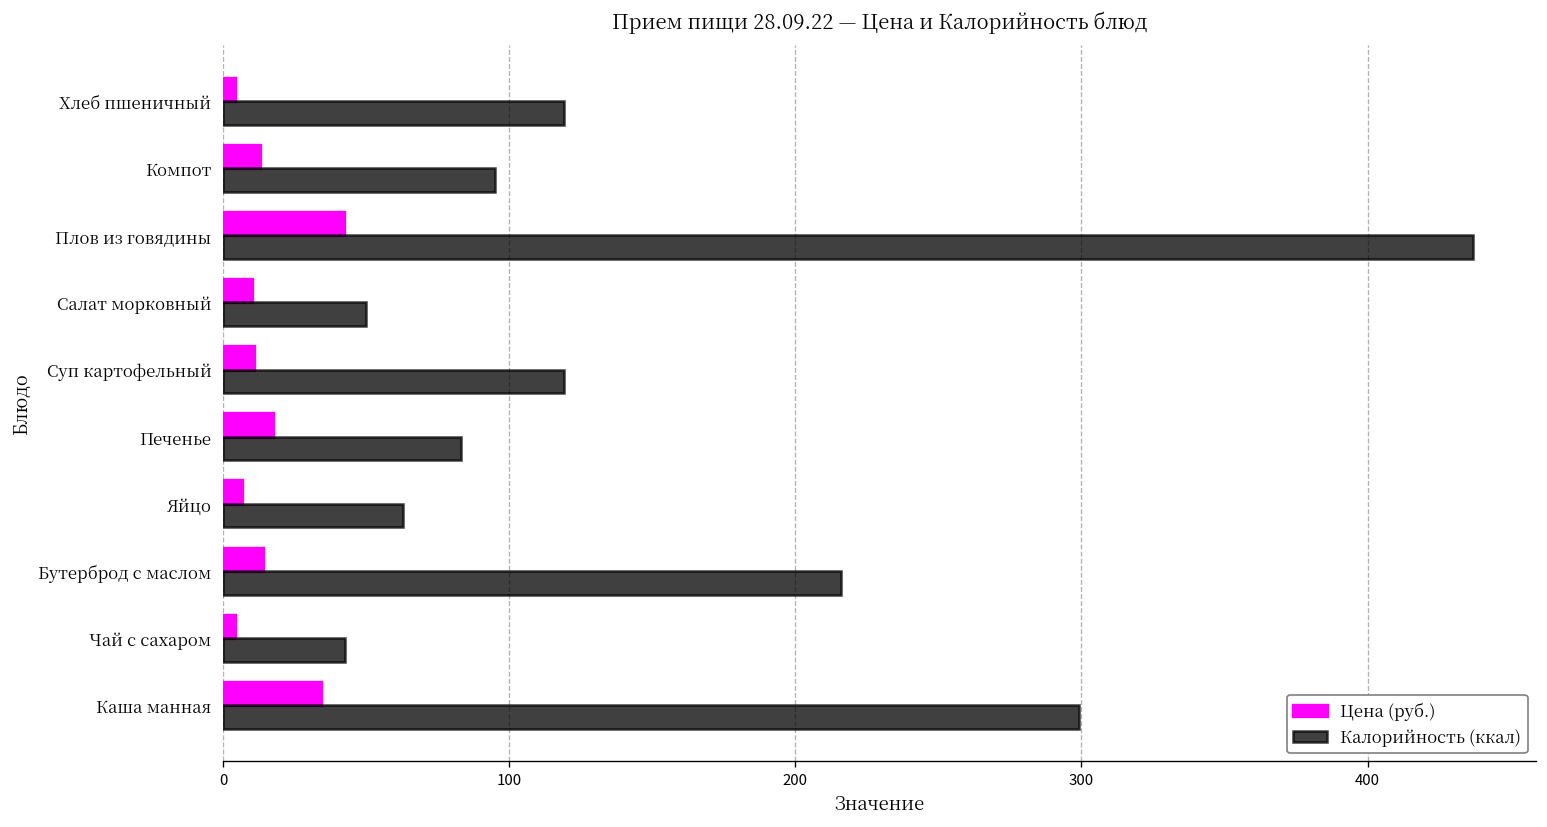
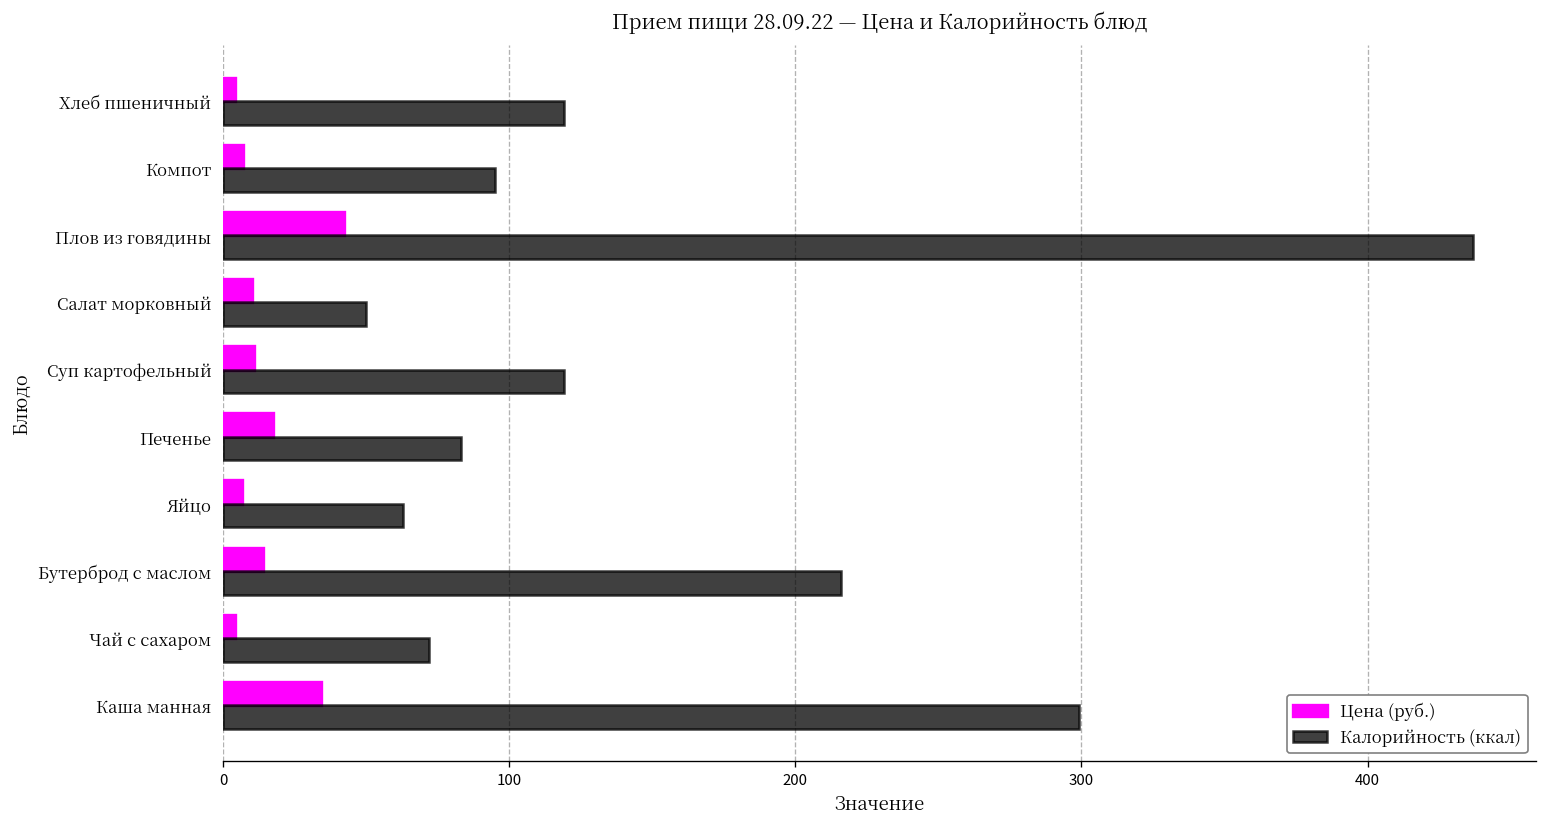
Цена (руб.), Компот: 13 -> 7
Калорийность (ккал), Чай с сахаром: 43 -> 72
